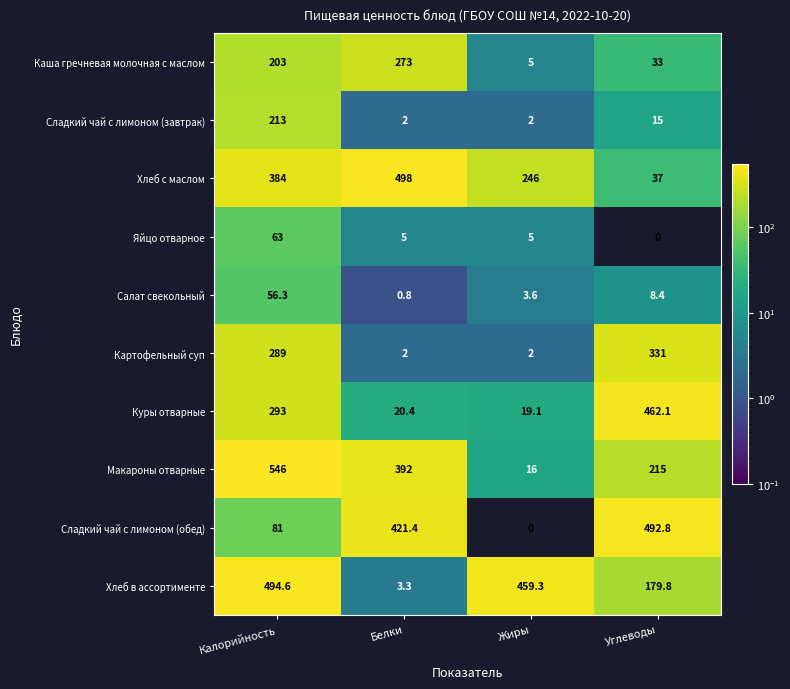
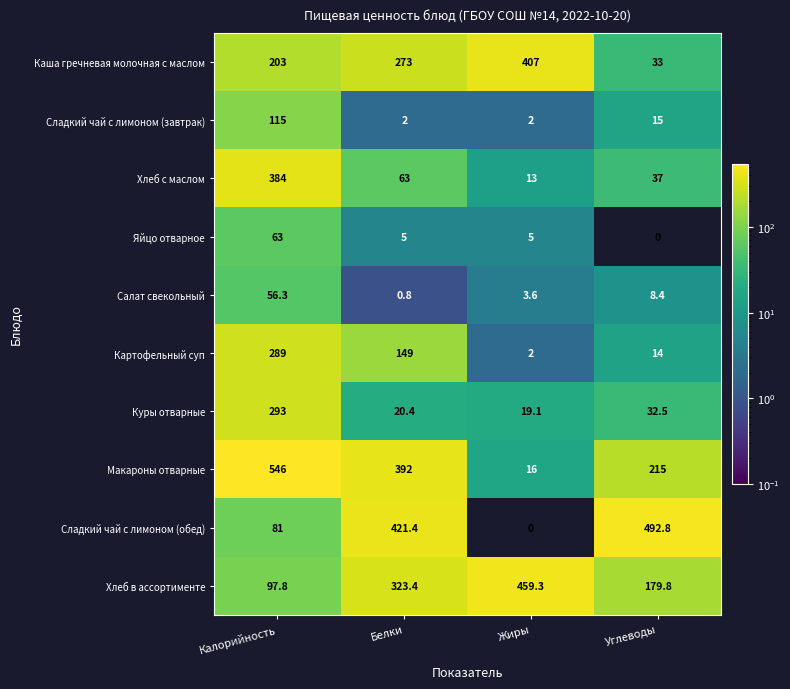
Каша гречневая молочная с маслом, Жиры: 5 -> 407
Сладкий чай с лимоном (завтрак), Калорийность: 213 -> 115
Хлеб с маслом, Белки: 498 -> 63
Хлеб с маслом, Жиры: 246 -> 13
Картофельный суп, Белки: 2 -> 149
Картофельный суп, Углеводы: 331 -> 14
Куры отварные, Углеводы: 462.1 -> 32.5
Хлеб в ассортименте, Калорийность: 494.6 -> 97.8
Хлеб в ассортименте, Белки: 3.3 -> 323.4
